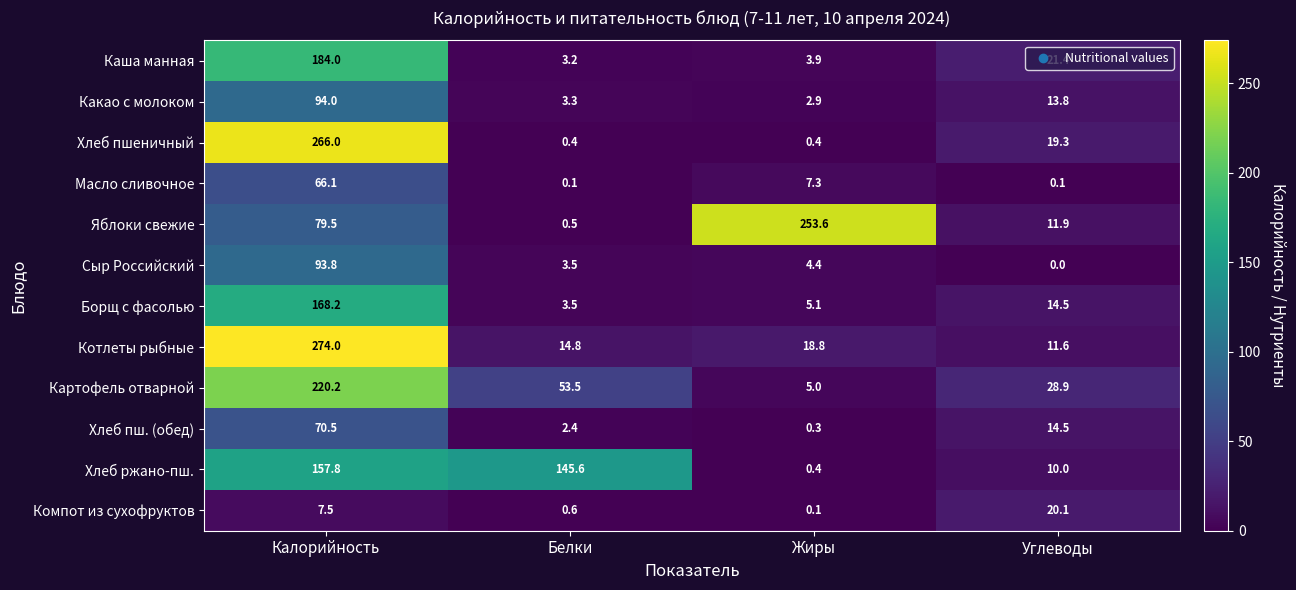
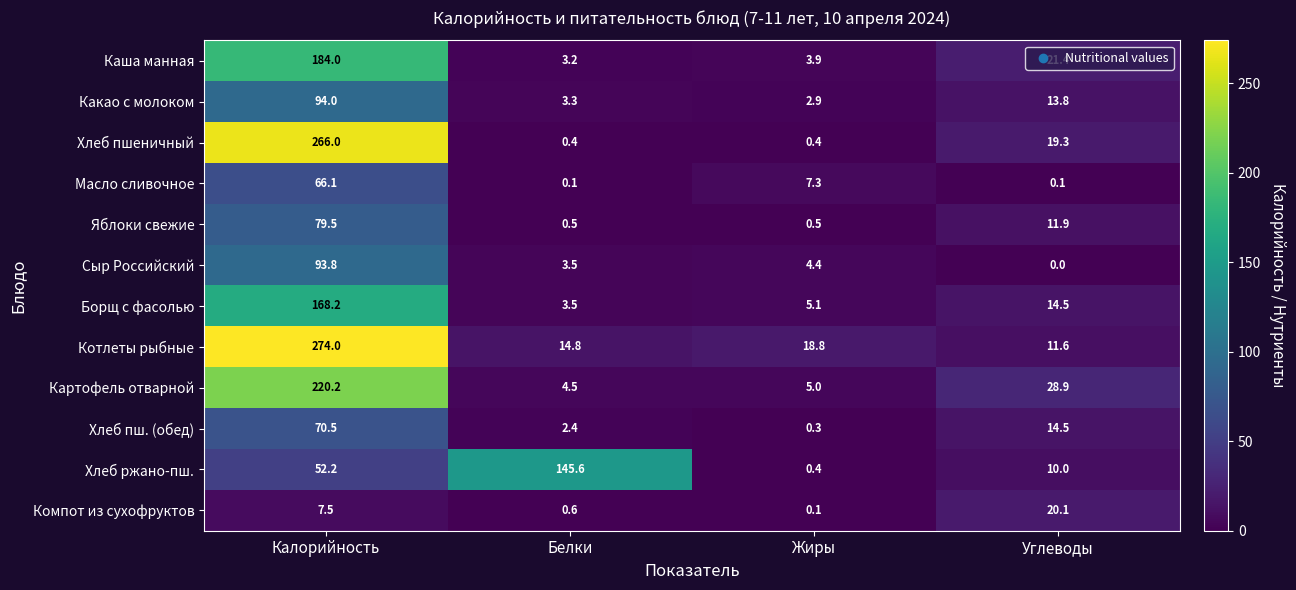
Яблоки свежие, Жиры: 253.6 -> 0.5
Картофель отварной, Белки: 53.5 -> 4.5
Хлеб ржано-пш., Калорийность: 157.8 -> 52.2
